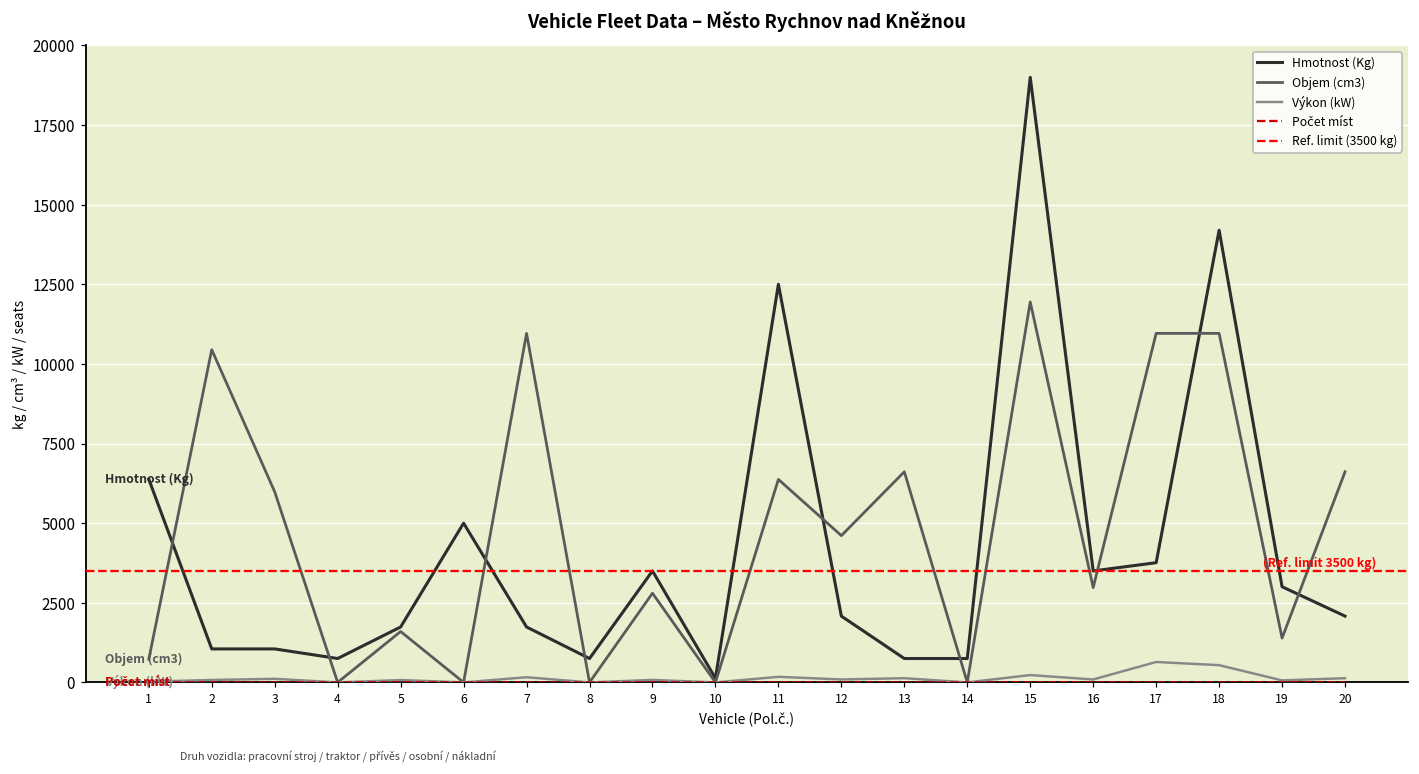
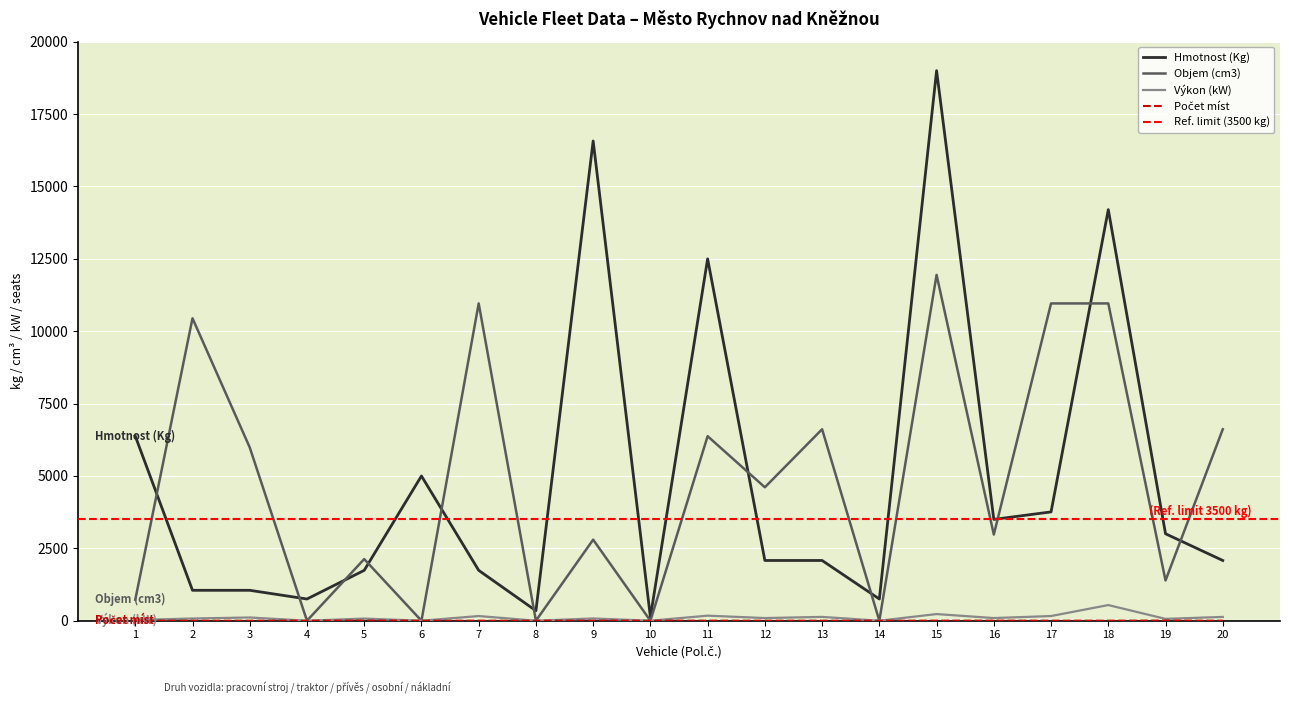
Objem (cm3), 5: 1600 -> 2100
Hmotnost (Kg), 8: 800 -> 300
Hmotnost (Kg), 9: 3500 -> 16600
Hmotnost (Kg), 13: 800 -> 2100
Výkon (kW), 17: 600 -> 200
